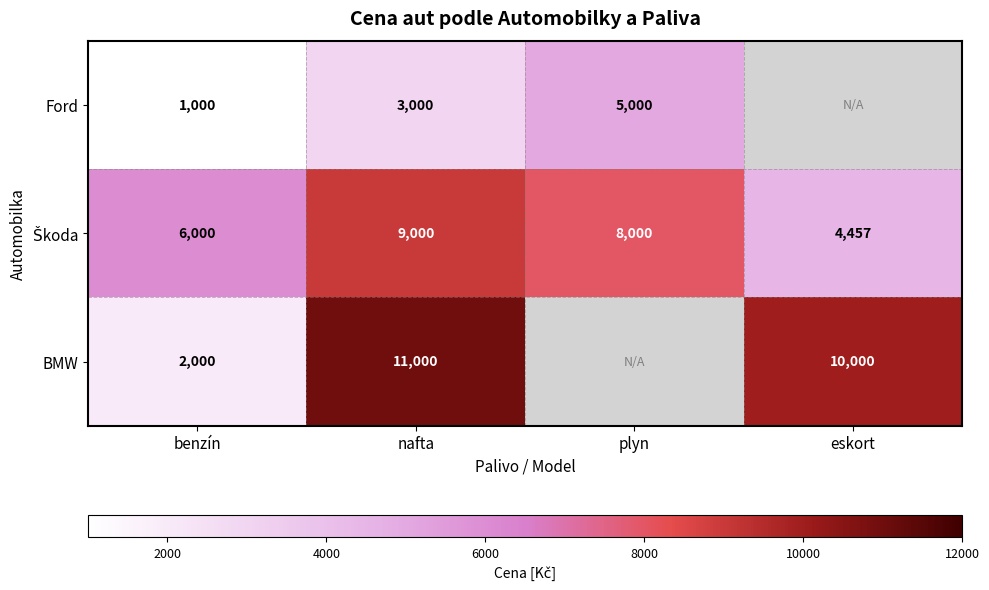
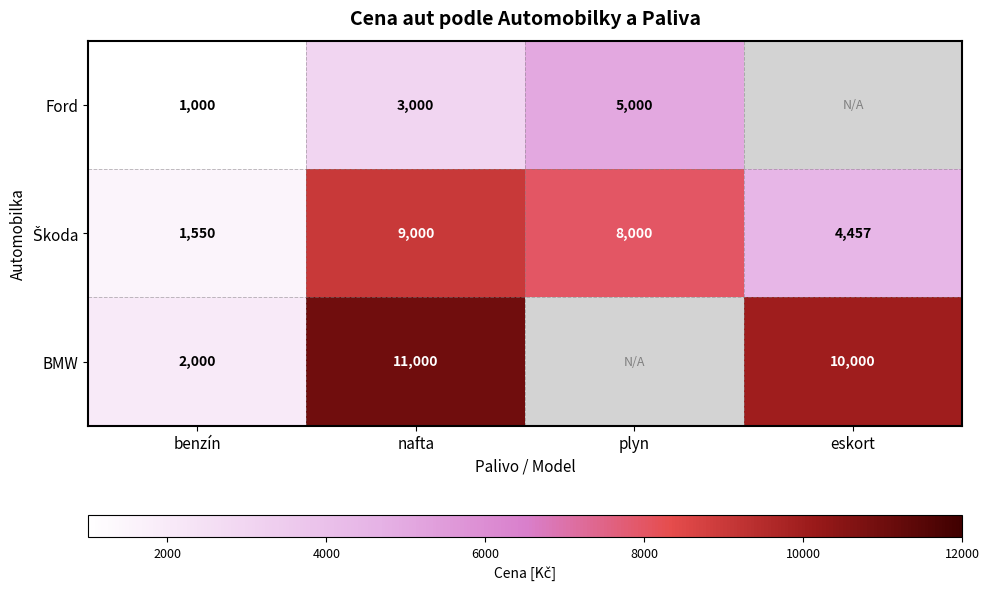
Škoda, benzín: 6,000 -> 1,550
